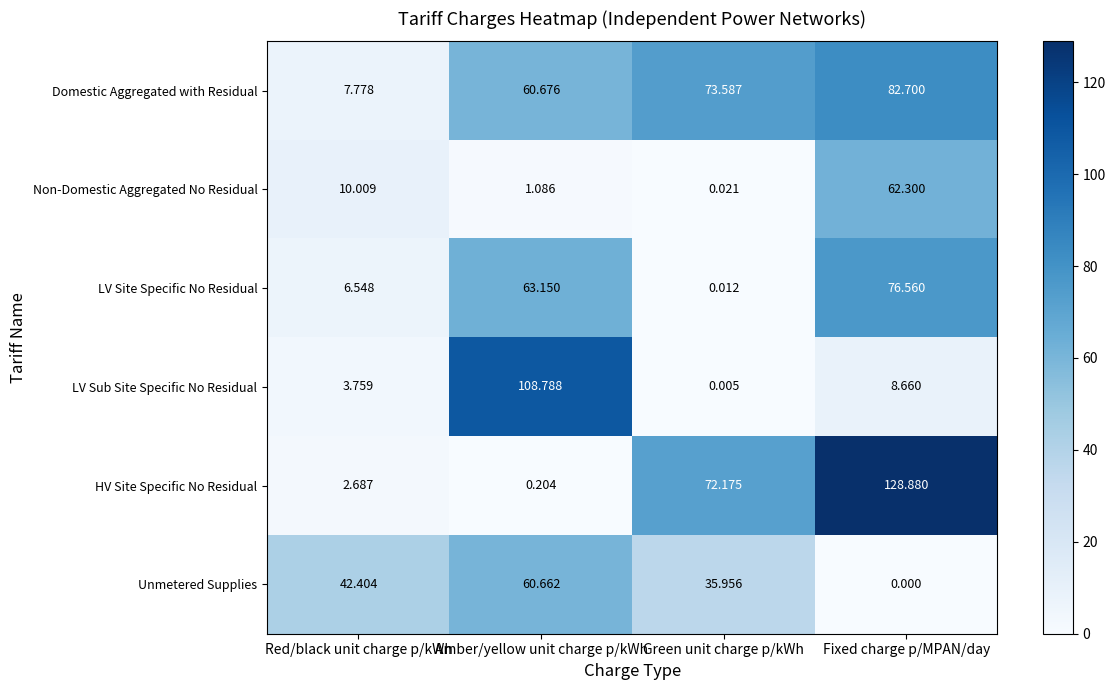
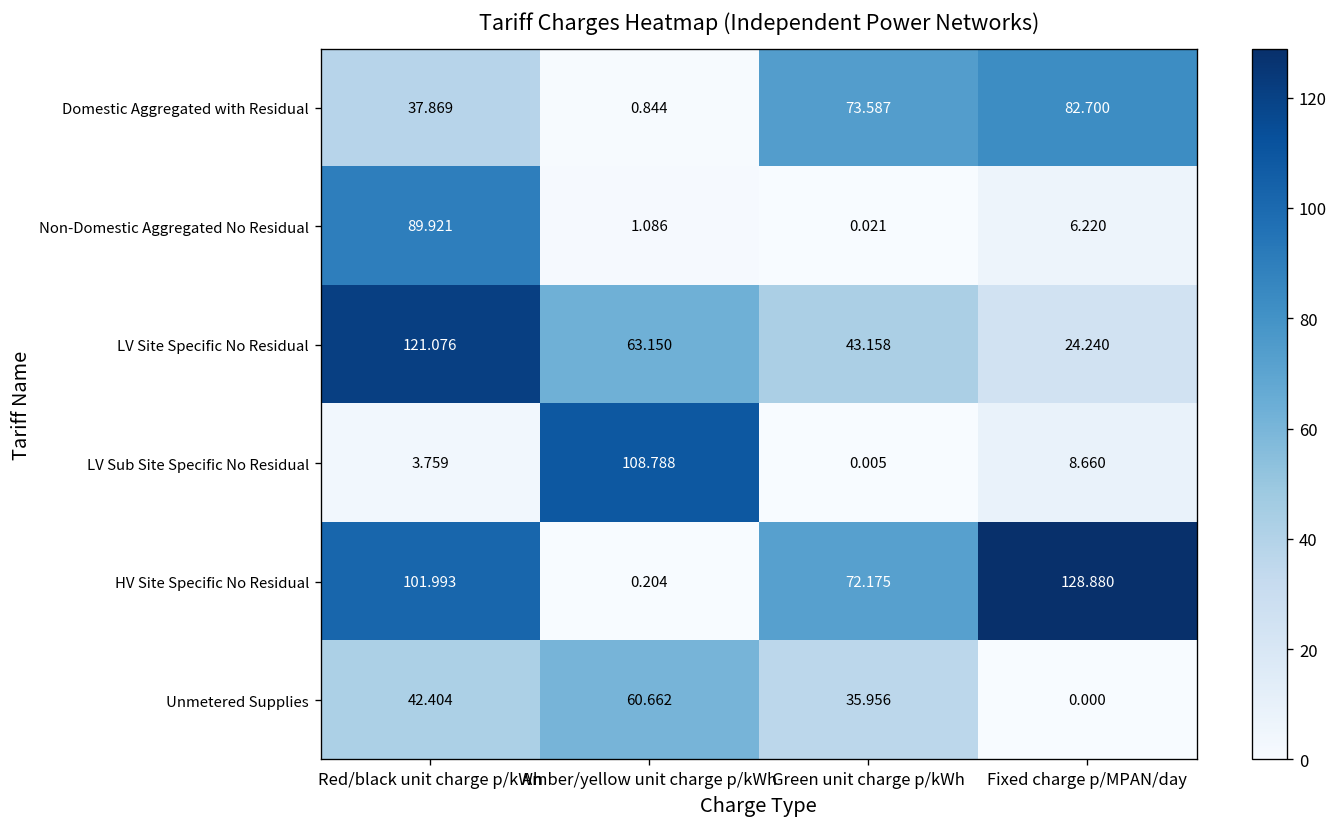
Domestic Aggregated with Residual, Red/black unit charge p/kWh: 7.778 -> 37.869
Domestic Aggregated with Residual, Amber/yellow unit charge p/kWh: 60.676 -> 0.844
Non-Domestic Aggregated No Residual, Red/black unit charge p/kWh: 10.009 -> 89.921
Non-Domestic Aggregated No Residual, Fixed charge p/MPAN/day: 62.300 -> 6.220
LV Site Specific No Residual, Red/black unit charge p/kWh: 6.548 -> 121.076
LV Site Specific No Residual, Green unit charge p/kWh: 0.012 -> 43.158
LV Site Specific No Residual, Fixed charge p/MPAN/day: 76.560 -> 24.240
HV Site Specific No Residual, Red/black unit charge p/kWh: 2.687 -> 101.993
